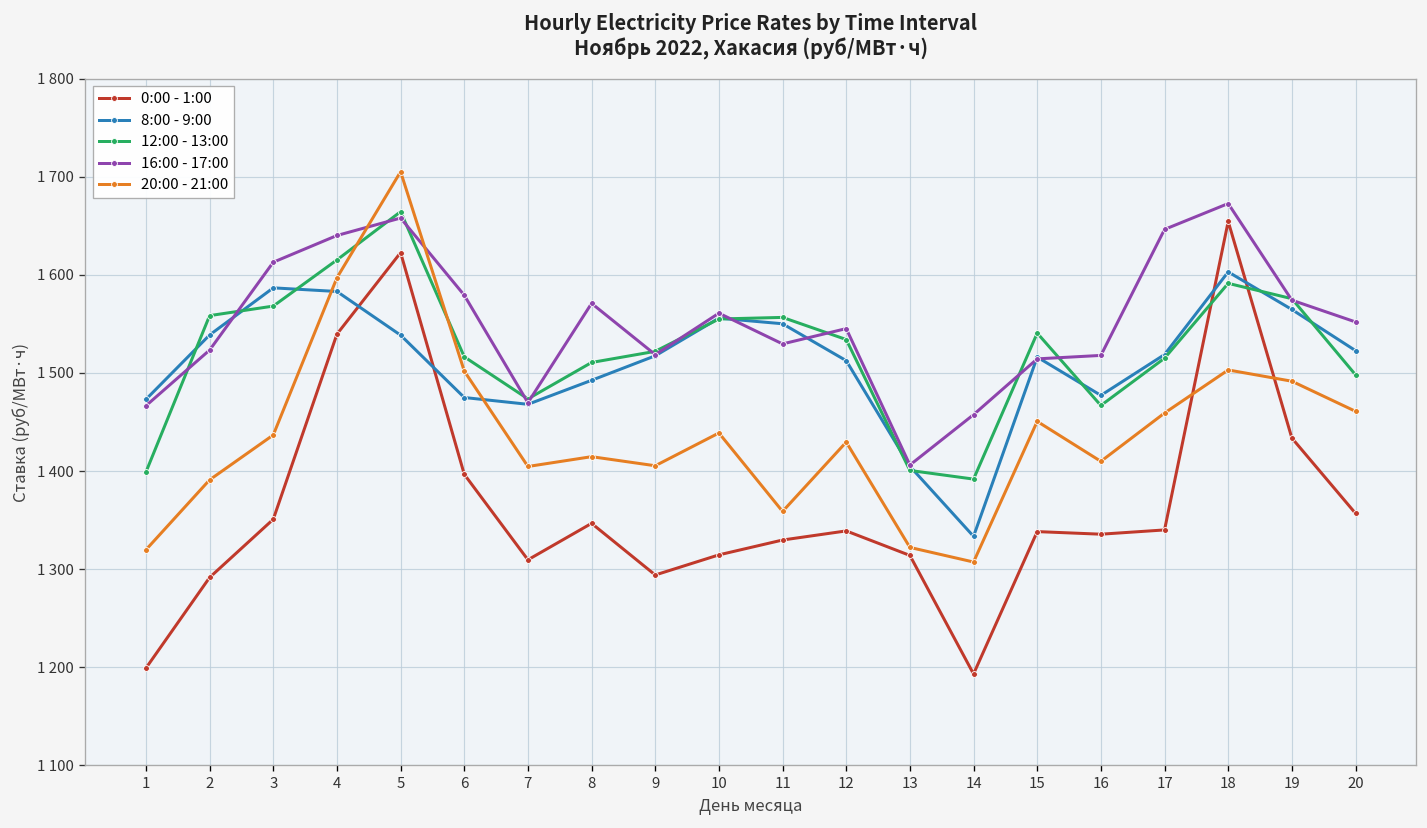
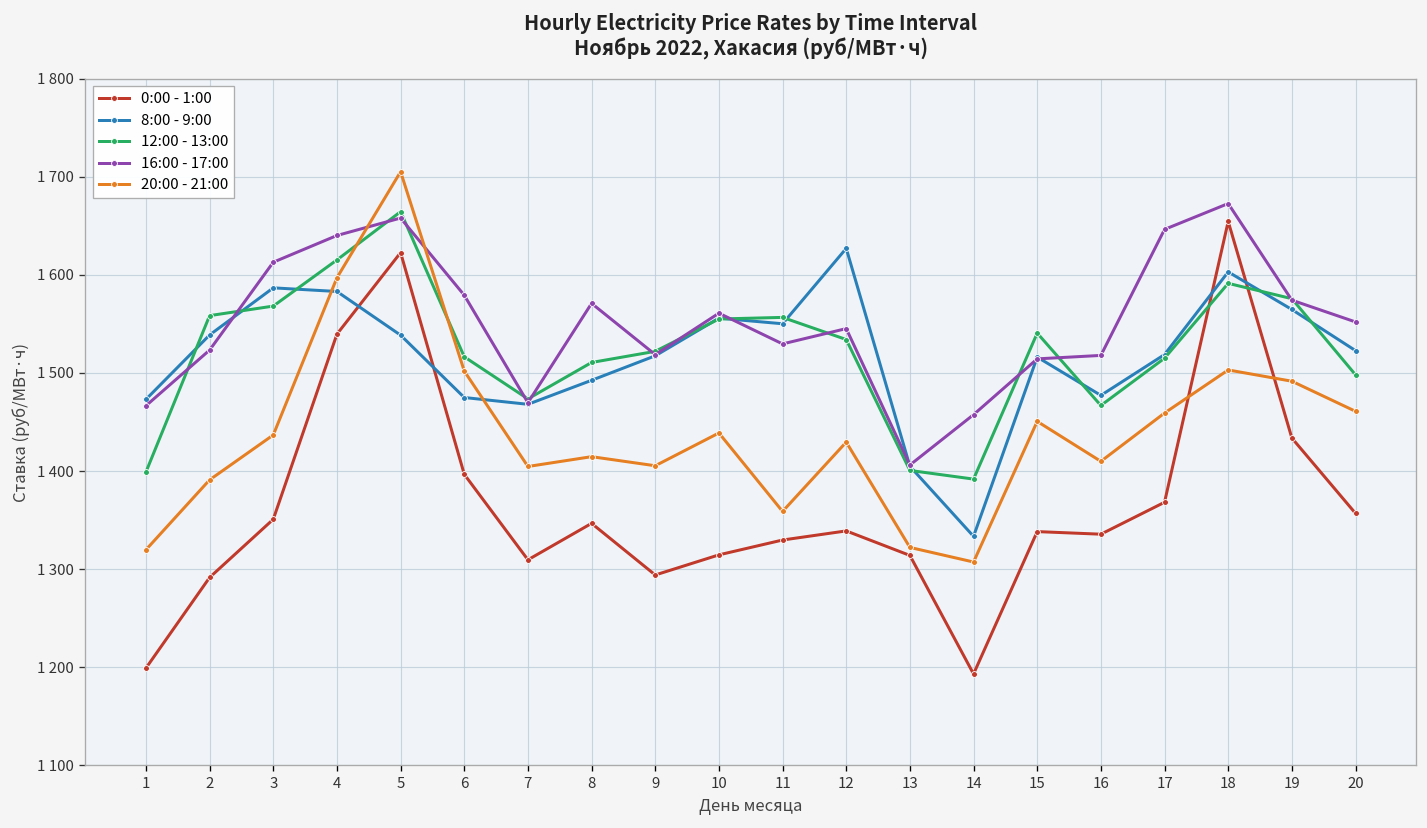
8:00 - 9:00, 12: 1510 -> 1630
0:00 - 1:00, 17: 1340 -> 1370
